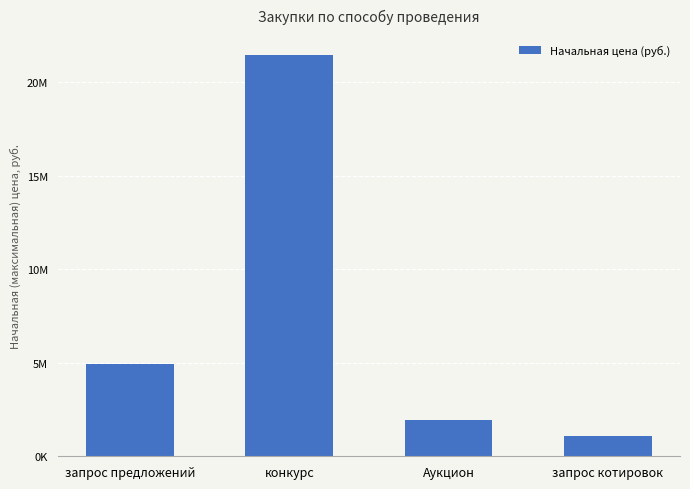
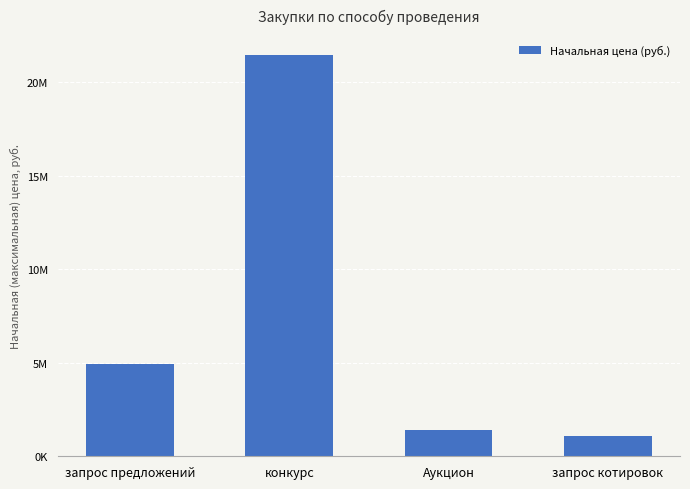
Аукцион: 1900000 -> 1400000
